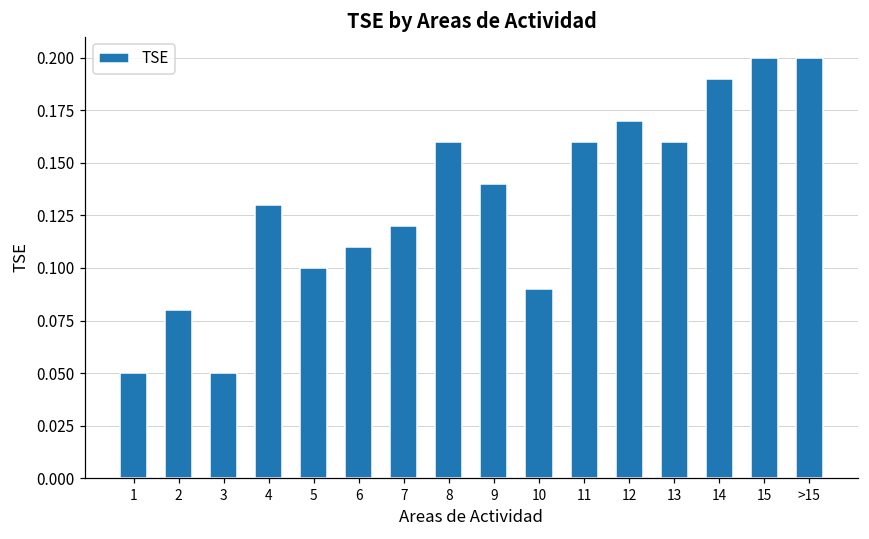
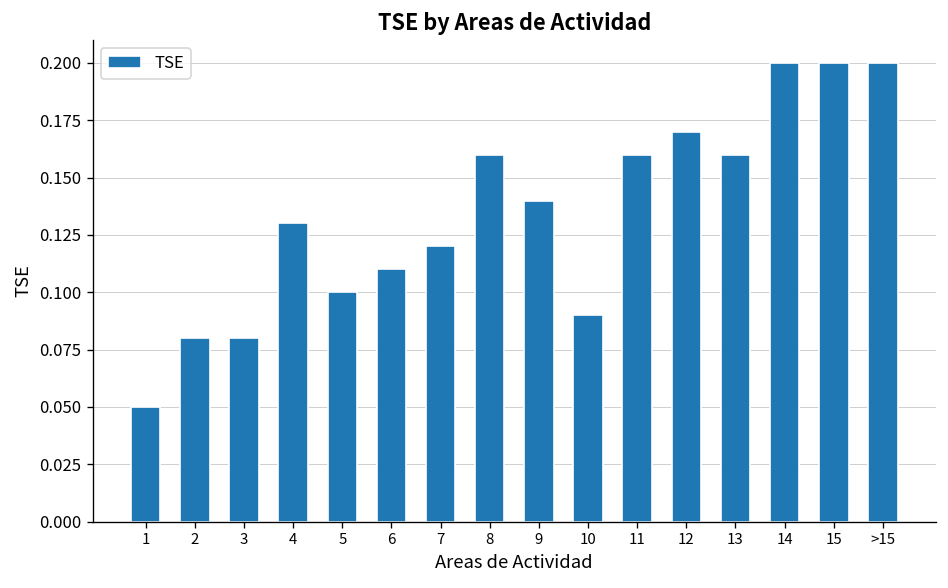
3: 0.05 -> 0.08
14: 0.19 -> 0.20
